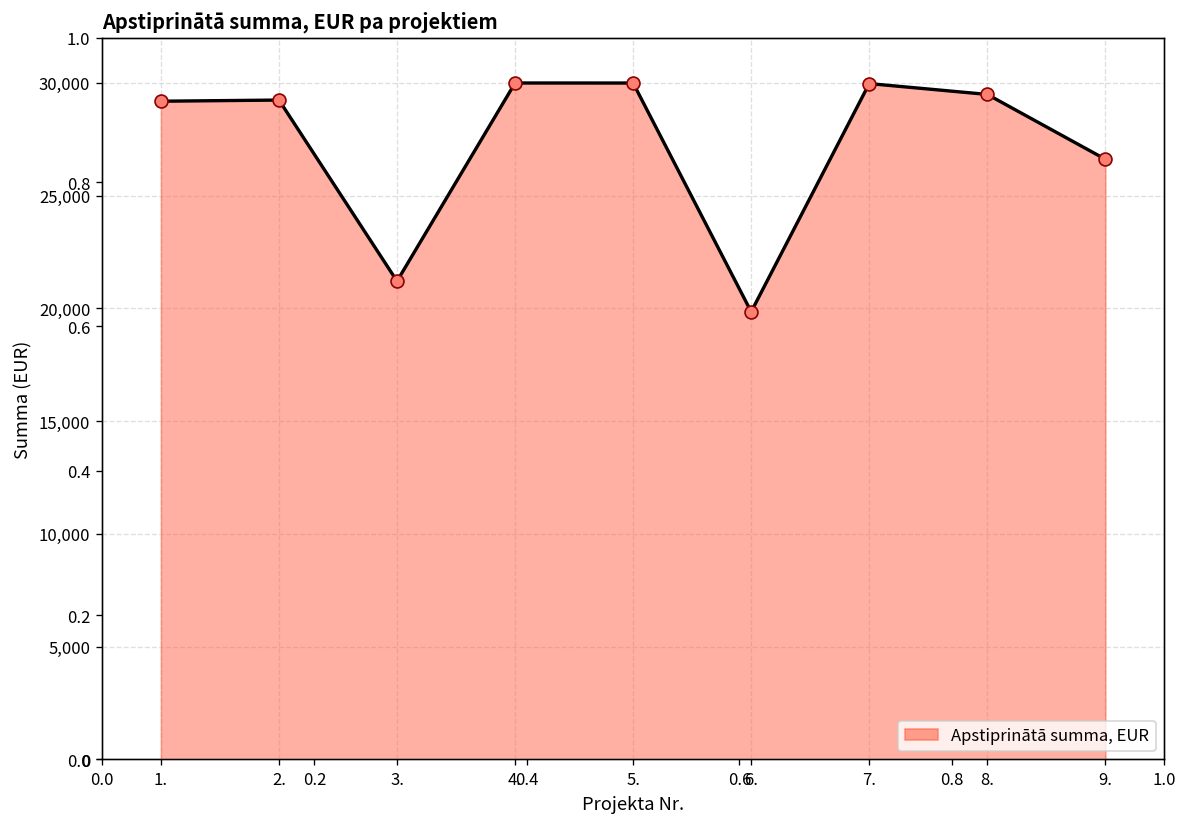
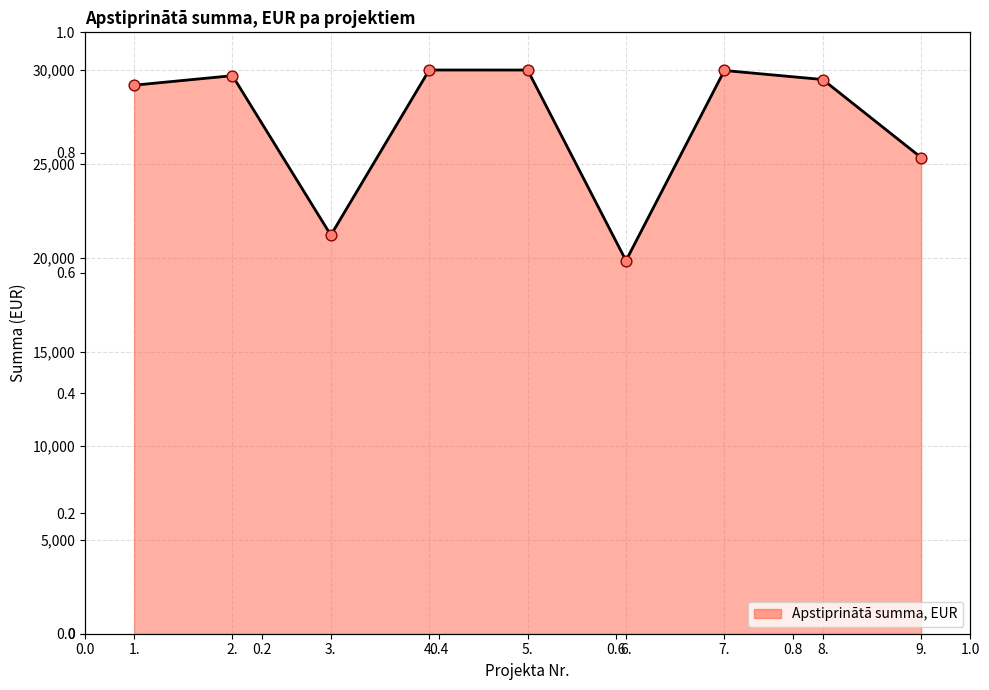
2.: 29,200 -> 29,700
9.: 26,600 -> 25,300
